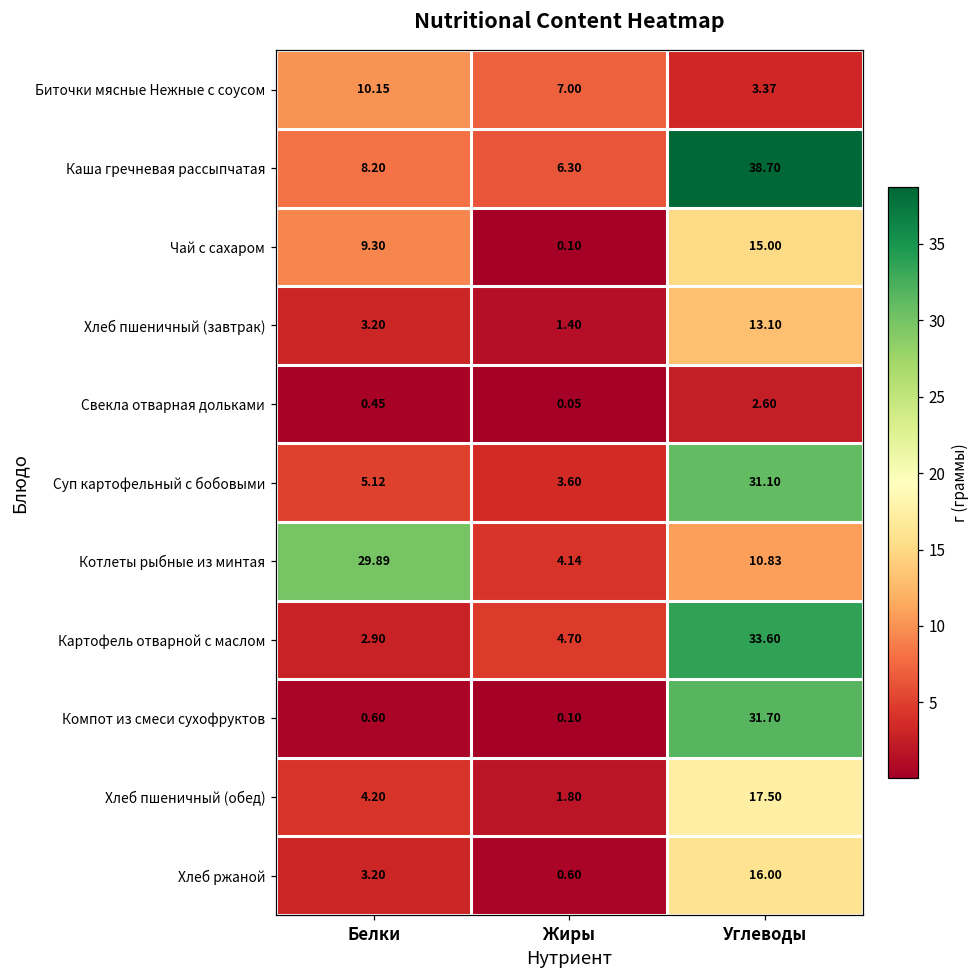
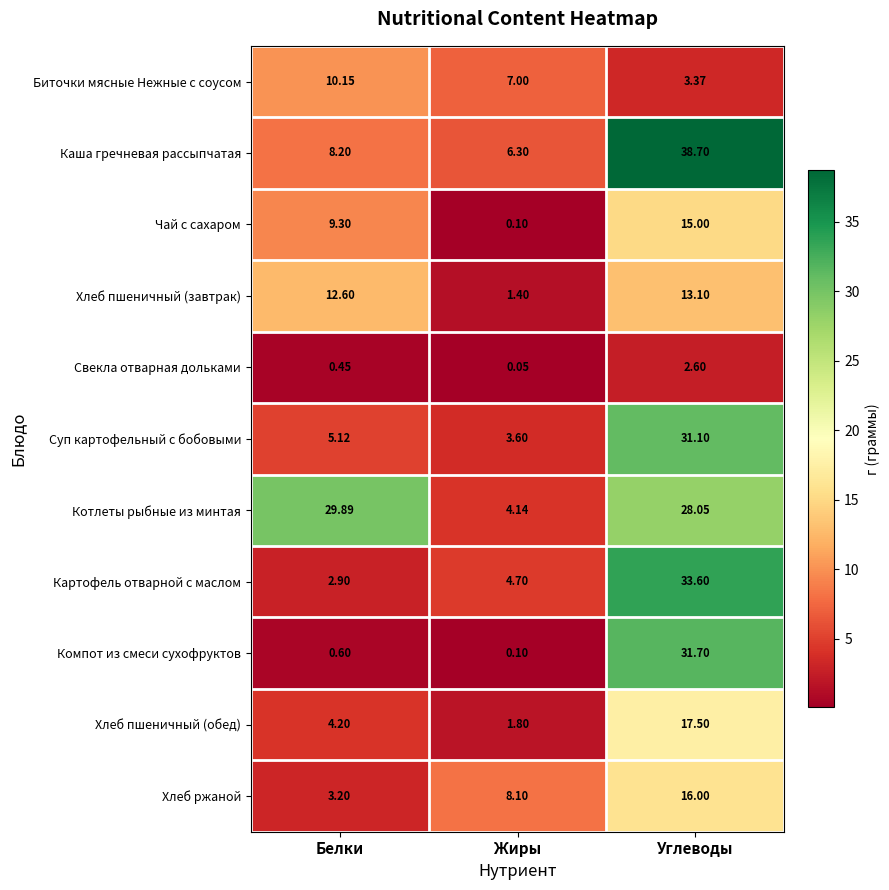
Хлеб пшеничный (завтрак), Белки: 3.20 -> 12.60
Котлеты рыбные из минтая, Углеводы: 10.83 -> 28.05
Хлеб ржаной, Жиры: 0.60 -> 8.10
